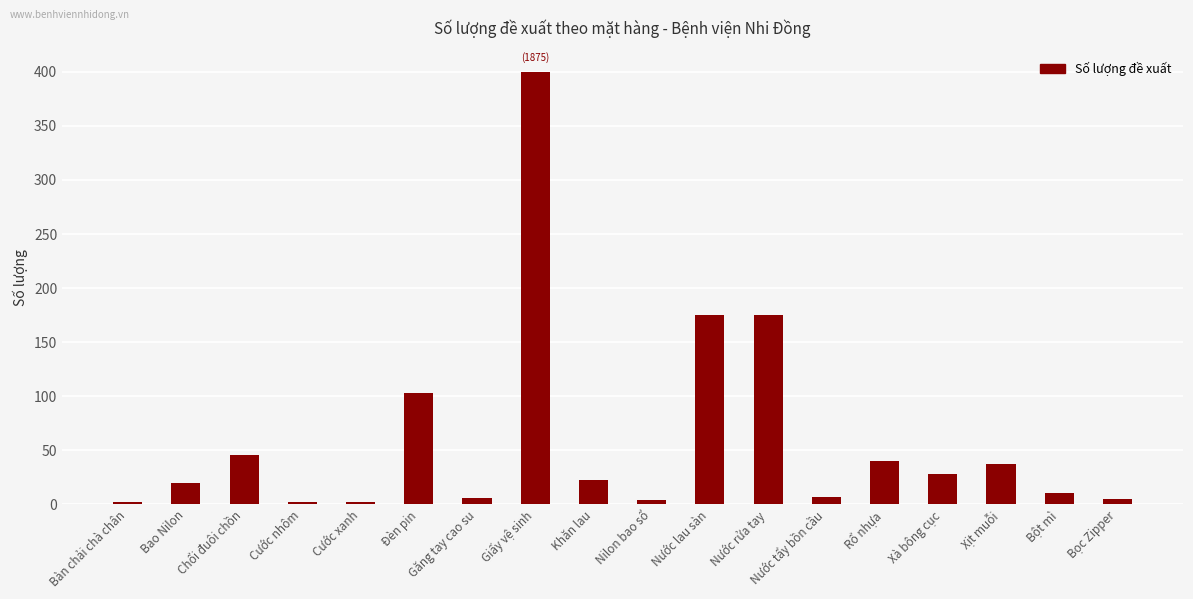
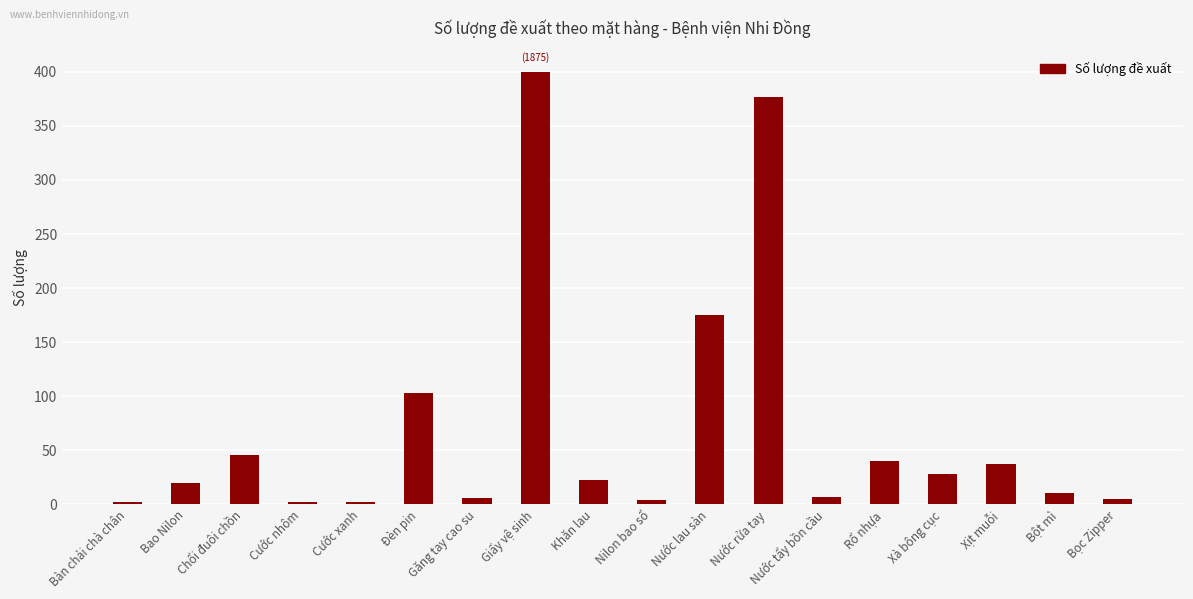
Nước rửa tay: 175 -> 377
